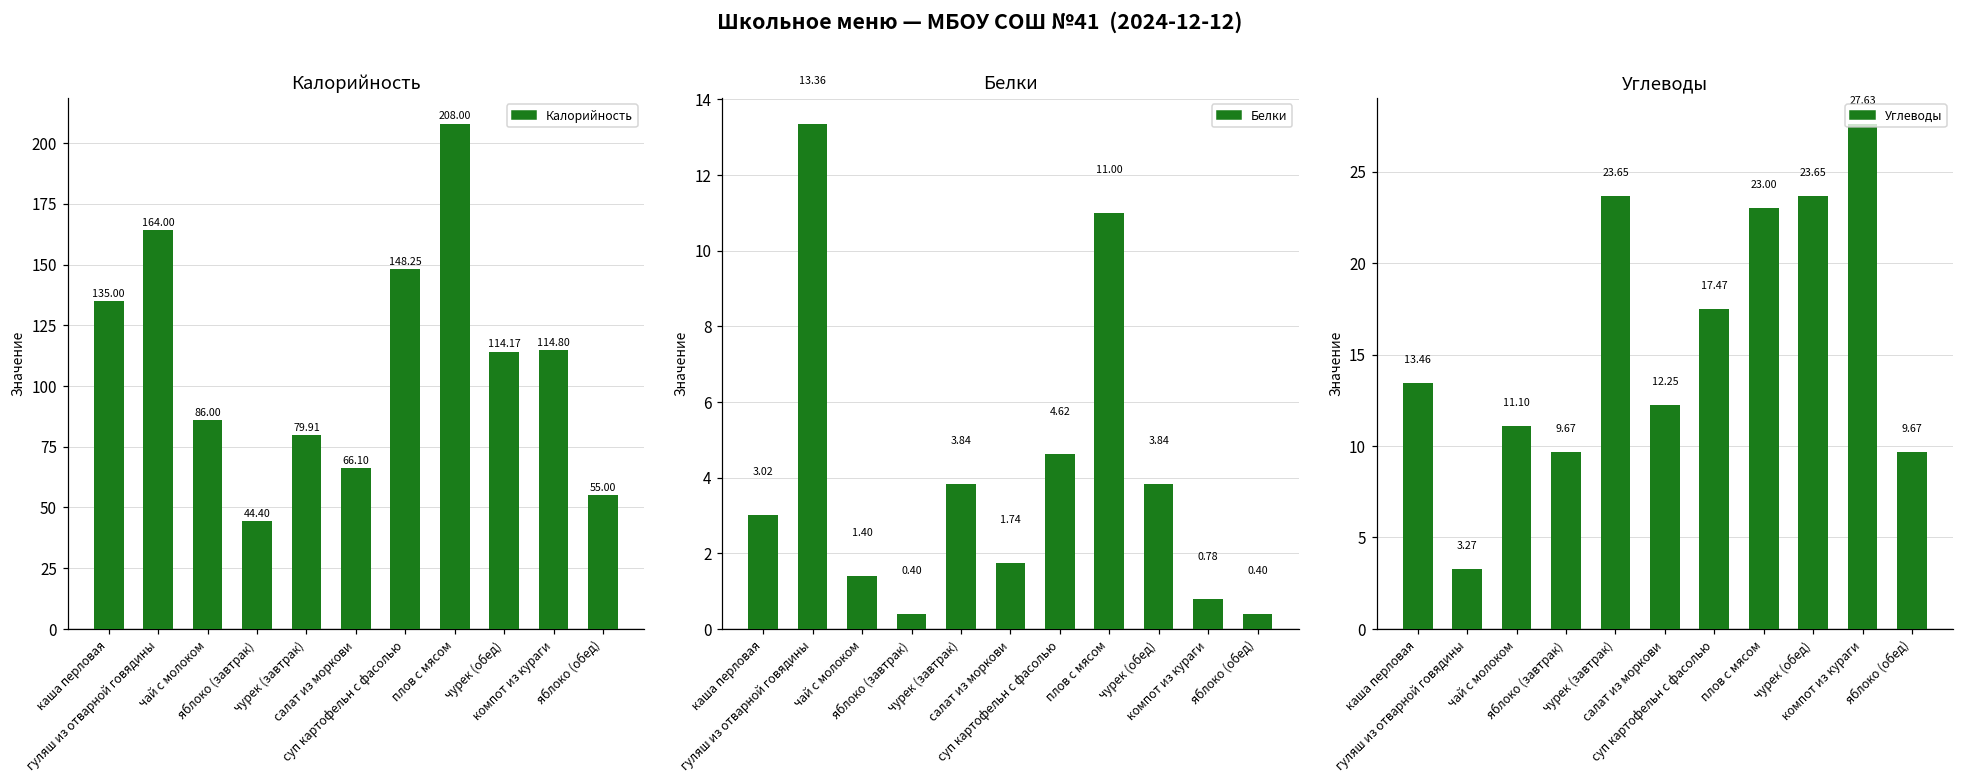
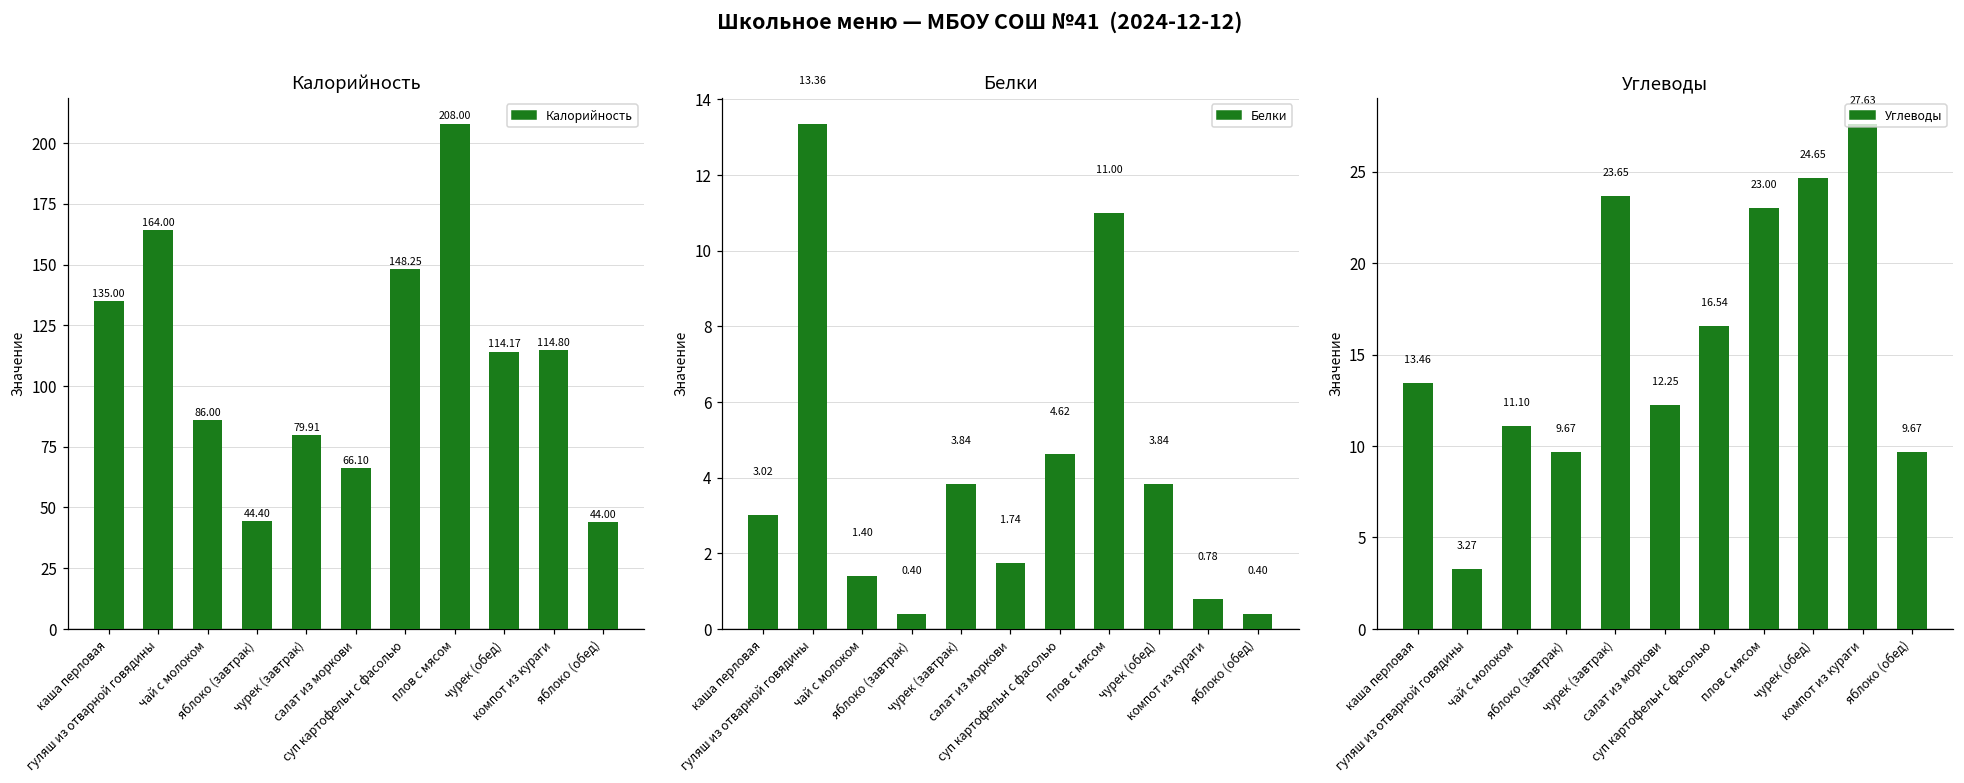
Калорийность, яблоко (обед): 55.00 -> 44.00
Углеводы, суп картофельн с фасолью: 17.47 -> 16.54
Углеводы, чурек (обед): 23.65 -> 24.65
